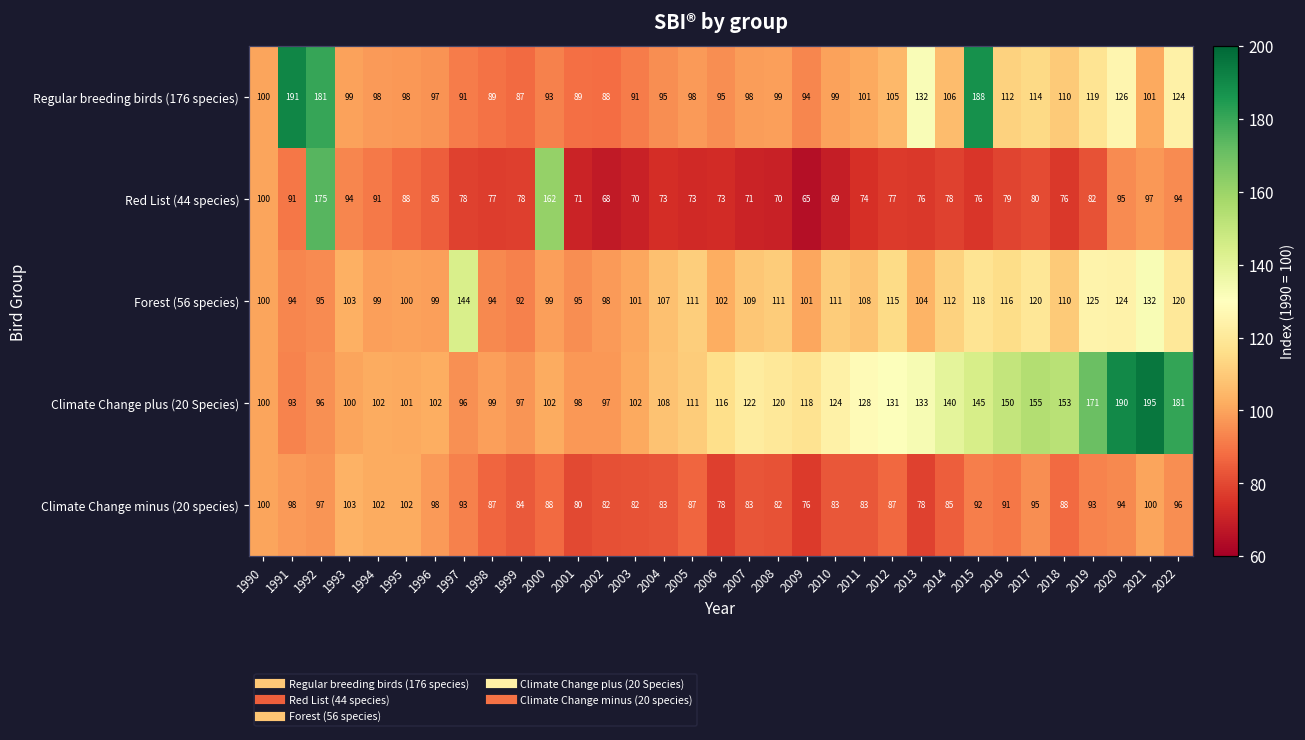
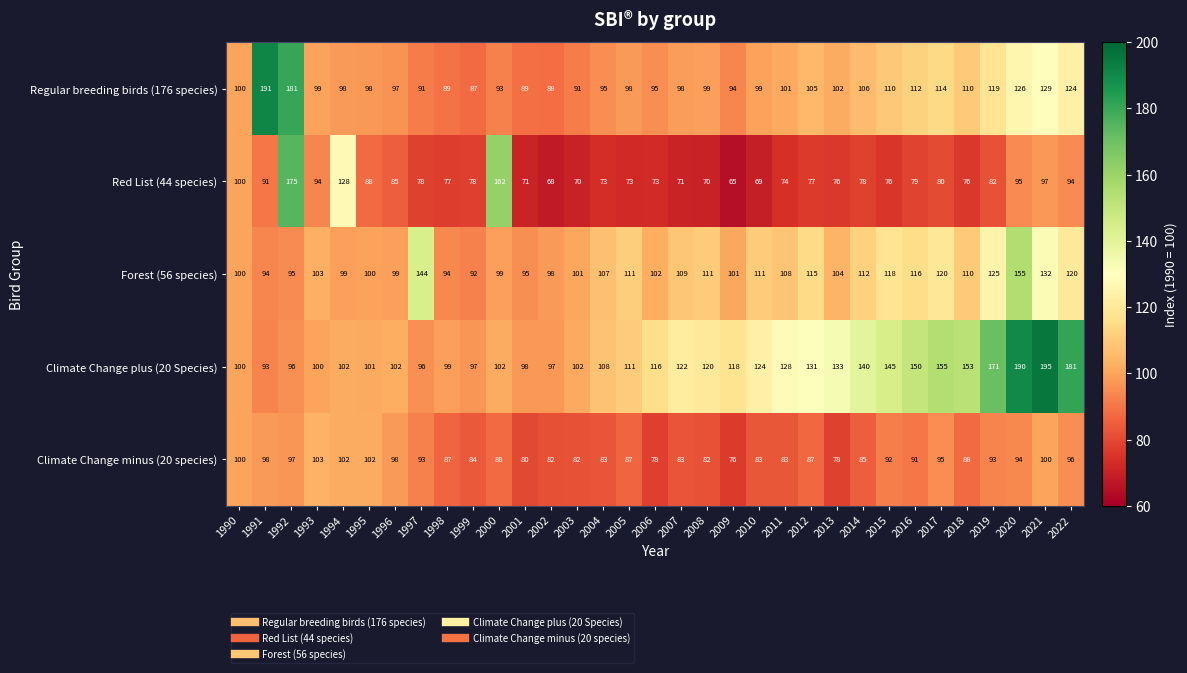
Regular breeding birds (176 species), 2013: 132 -> 102
Regular breeding birds (176 species), 2015: 188 -> 110
Regular breeding birds (176 species), 2021: 101 -> 129
Red List (44 species), 1994: 91 -> 128
Forest (56 species), 2020: 124 -> 155
